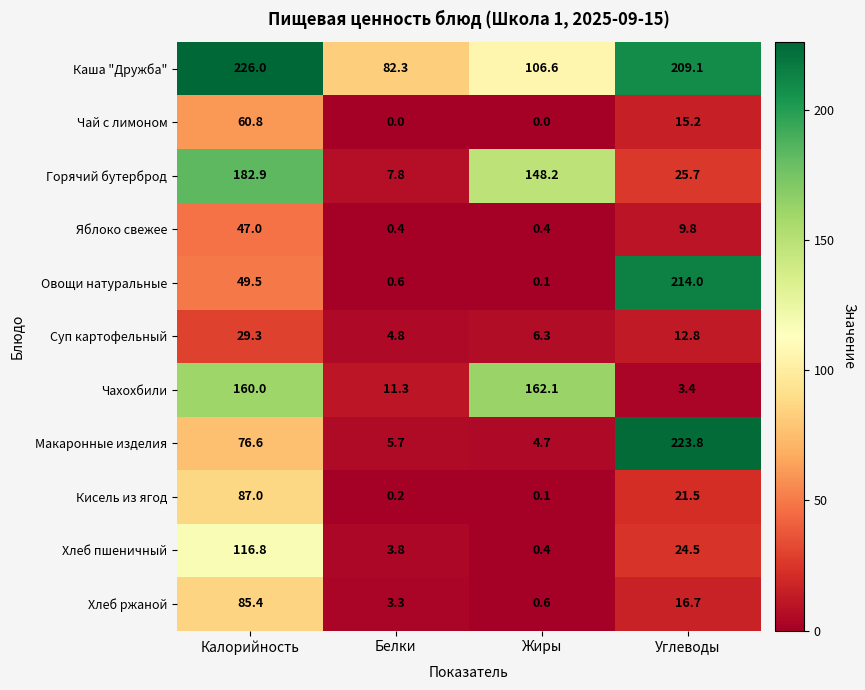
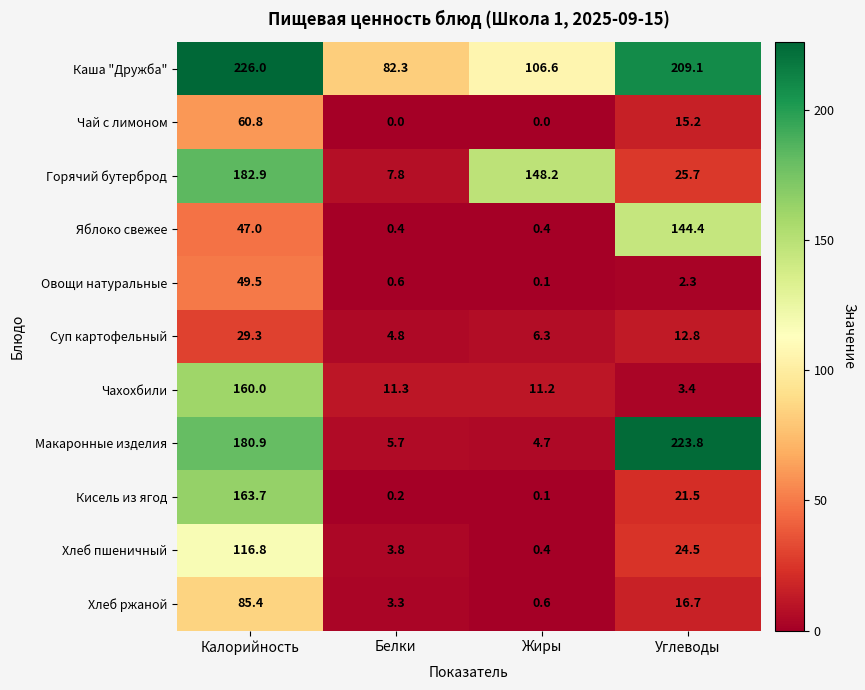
Яблоко свежее, Углеводы: 9.8 -> 144.4
Овощи натуральные, Углеводы: 214.0 -> 2.3
Чахохбили, Жиры: 162.1 -> 11.2
Макаронные изделия, Калорийность: 76.6 -> 180.9
Кисель из ягод, Калорийность: 87.0 -> 163.7
